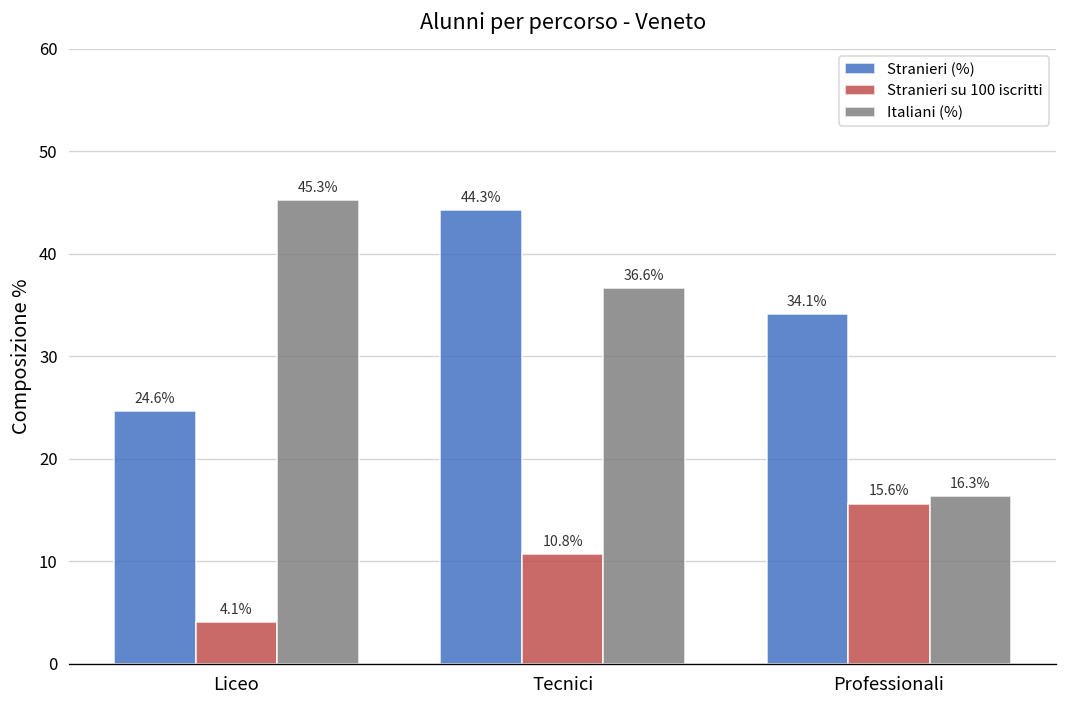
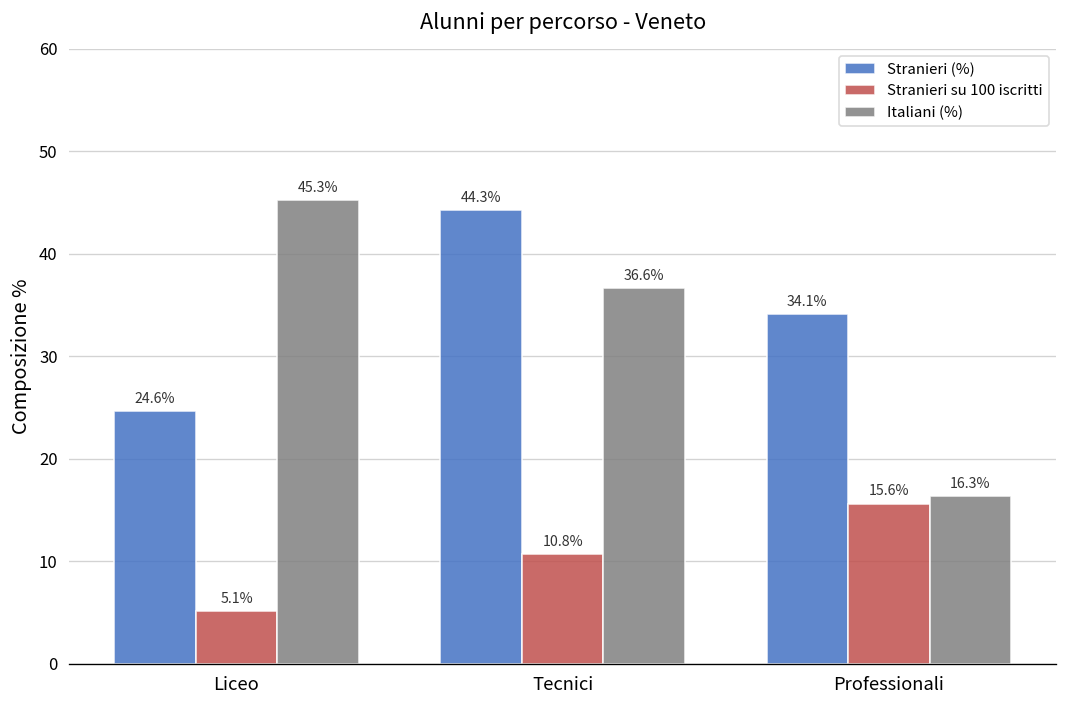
Stranieri su 100 iscritti, Liceo: 4.1% -> 5.1%
